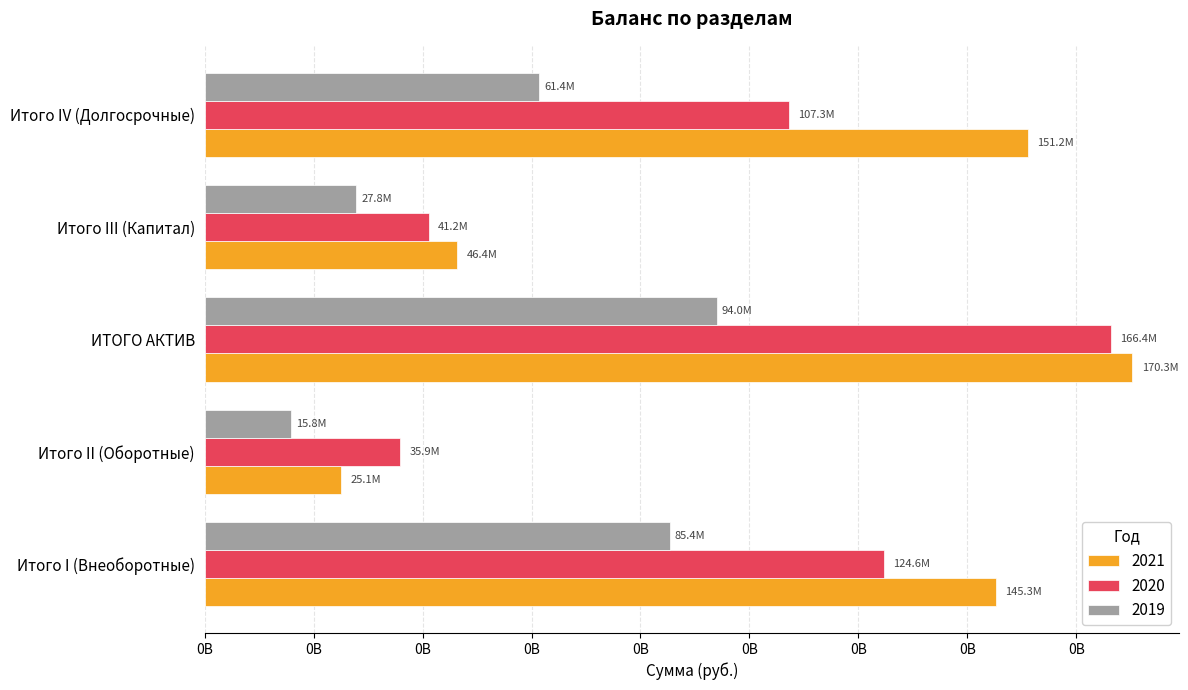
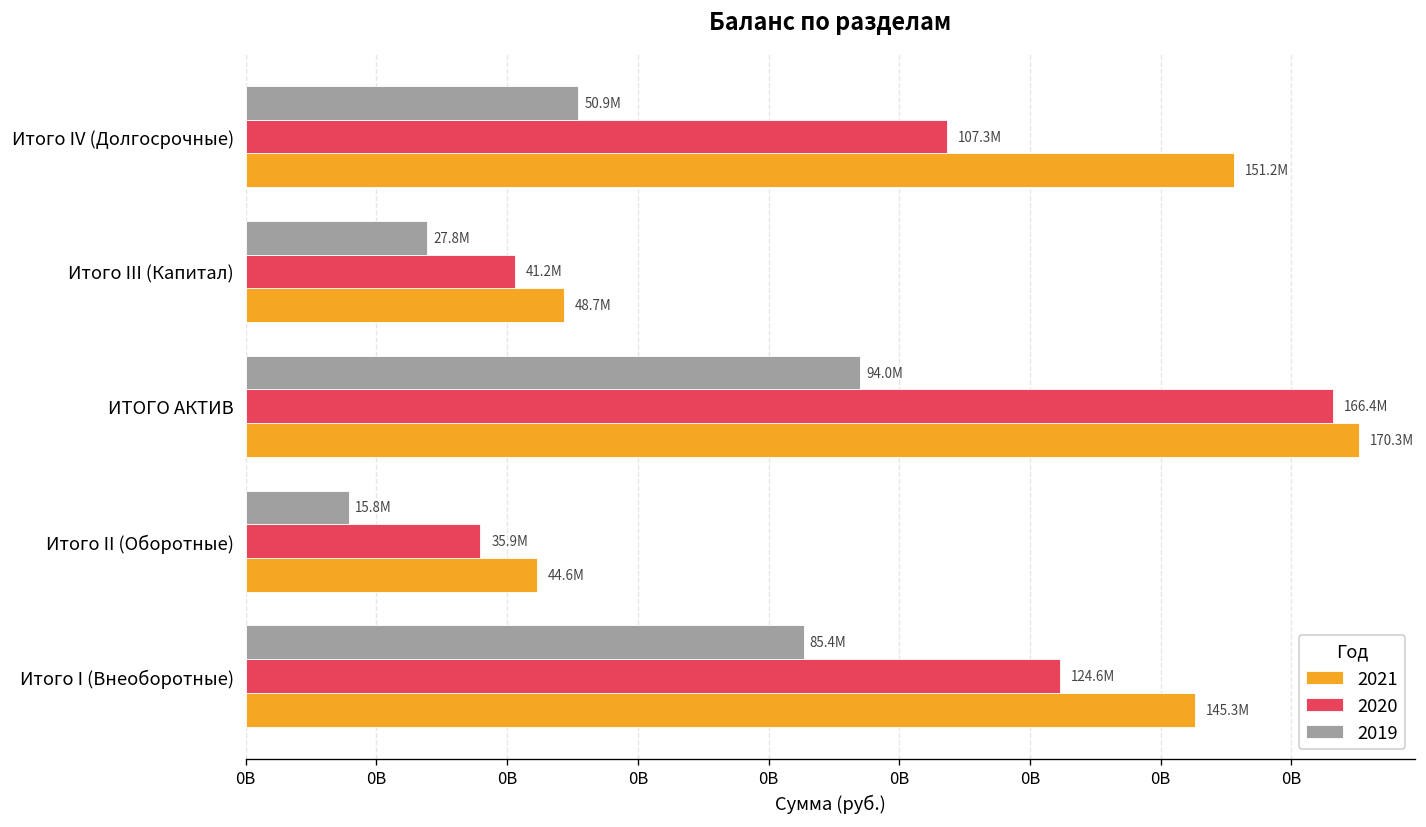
2019, Итого IV (Долгосрочные): 61.4M -> 50.9M
2021, Итого III (Капитал): 46.4M -> 48.7M
2021, Итого II (Оборотные): 25.1M -> 44.6M
